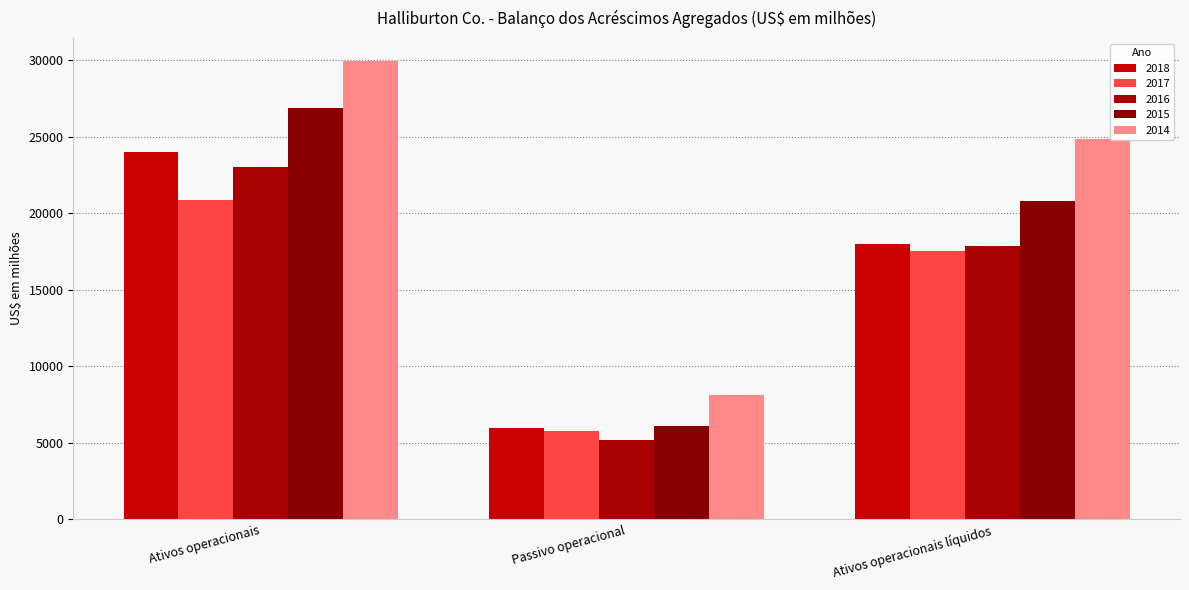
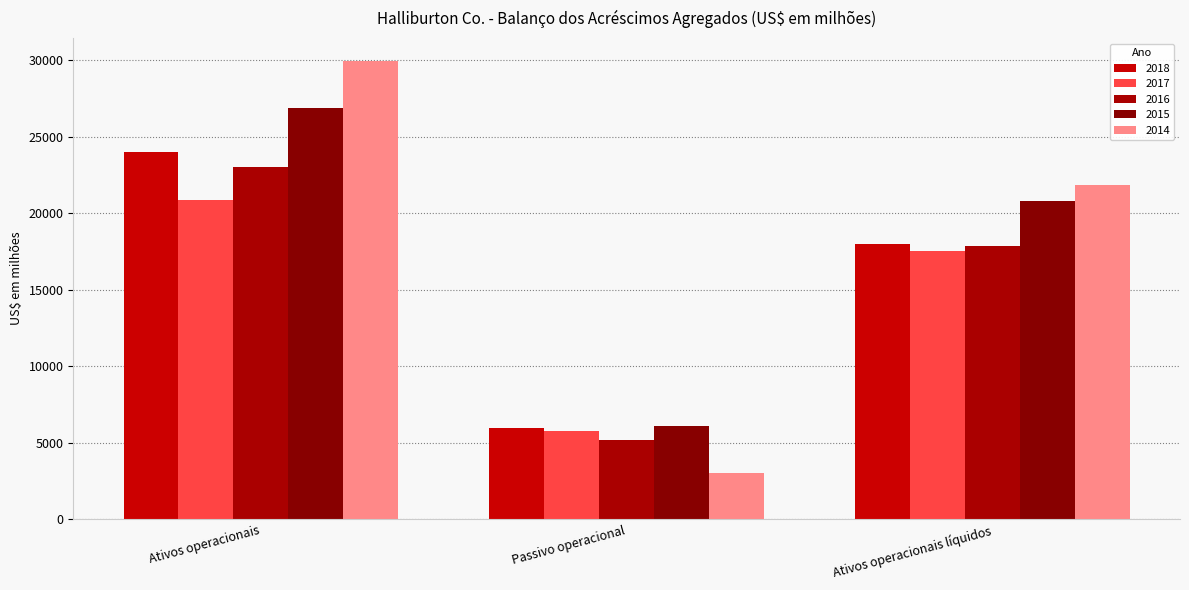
2014, Passivo operacional: 8100 -> 3000
2014, Ativos operacionais líquidos: 24900 -> 21900
